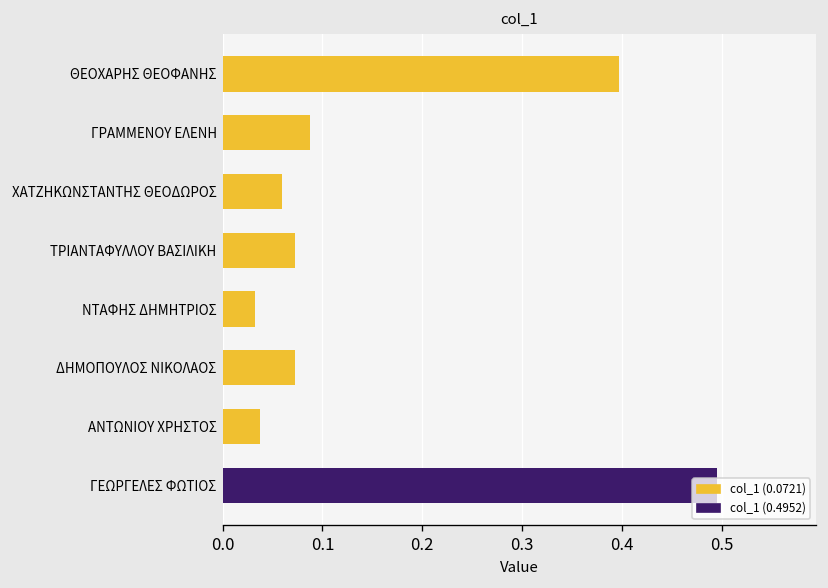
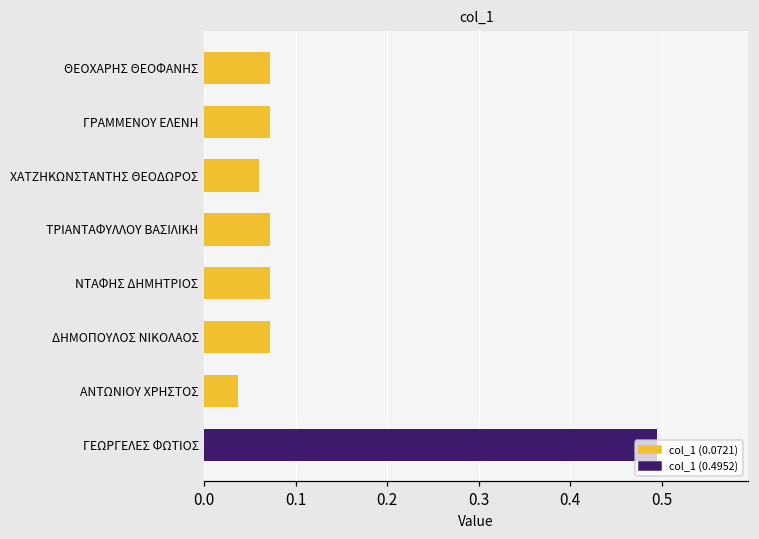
ΘΕΟΧΑΡΗΣ ΘΕΟΦΑΝΗΣ: 0.40 -> 0.07
ΓΡΑΜΜΕΝΟΥ ΕΛΕΝΗ: 0.09 -> 0.07
ΝΤΑΦΗΣ ΔΗΜΗΤΡΙΟΣ: 0.03 -> 0.07
